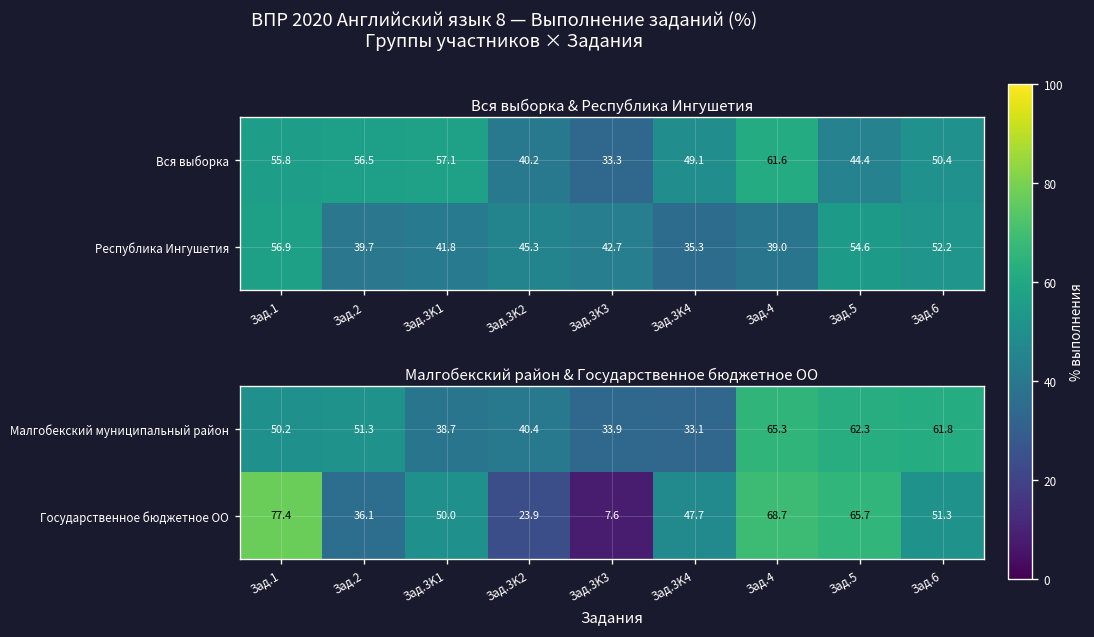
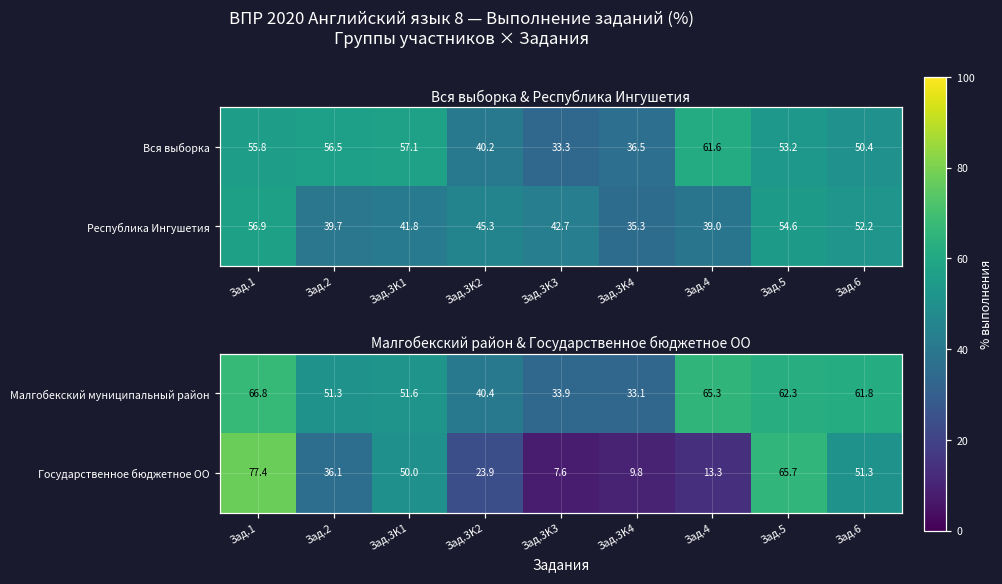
Вся выборка & Республика Ингушетия, Вся выборка, Зад.3K4: 49.1 -> 36.5
Вся выборка & Республика Ингушетия, Вся выборка, Зад.5: 44.4 -> 53.2
Малгобекский район & Государственное бюджетное ОО, Малгобекский муниципальный район, Зад.1: 50.2 -> 66.8
Малгобекский район & Государственное бюджетное ОО, Малгобекский муниципальный район, Зад.3K1: 38.7 -> 51.6
Малгобекский район & Государственное бюджетное ОО, Государственное бюджетное ОО, Зад.3K4: 47.7 -> 9.8
Малгобекский район & Государственное бюджетное ОО, Государственное бюджетное ОО, Зад.4: 68.7 -> 13.3
